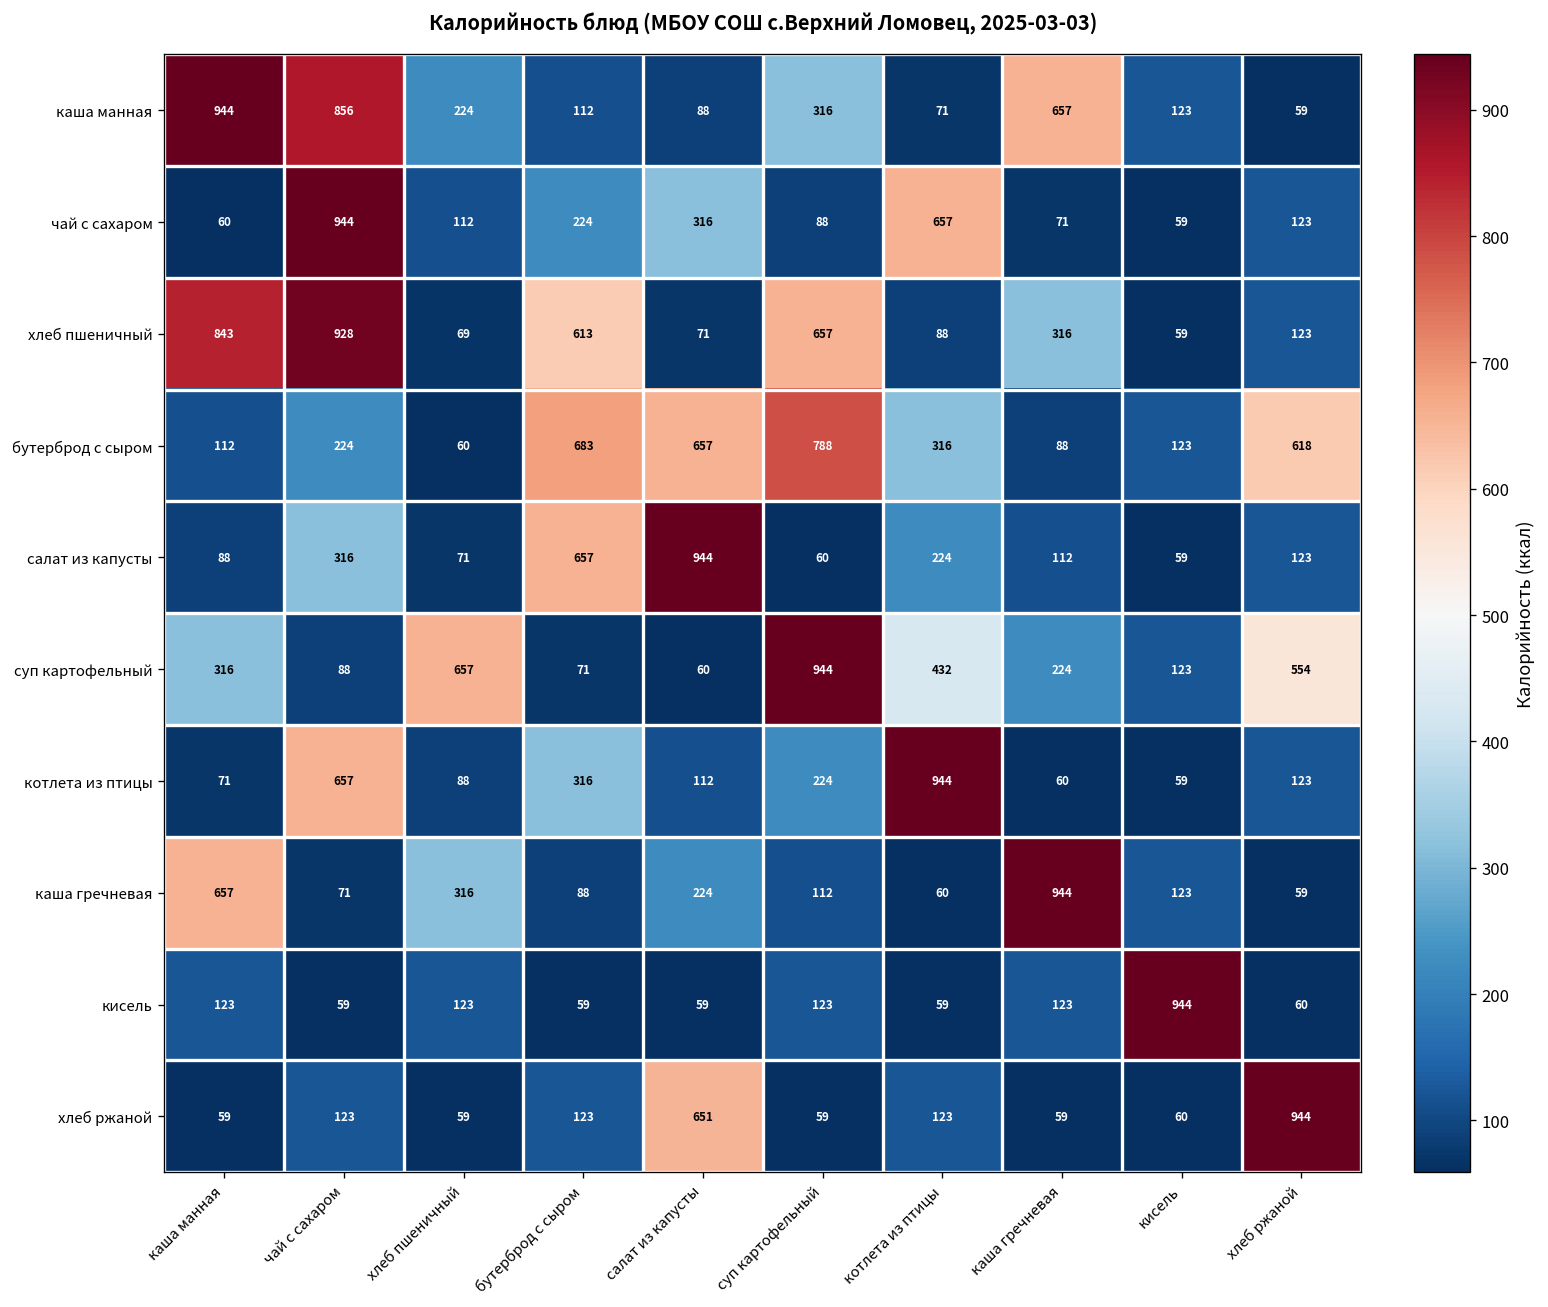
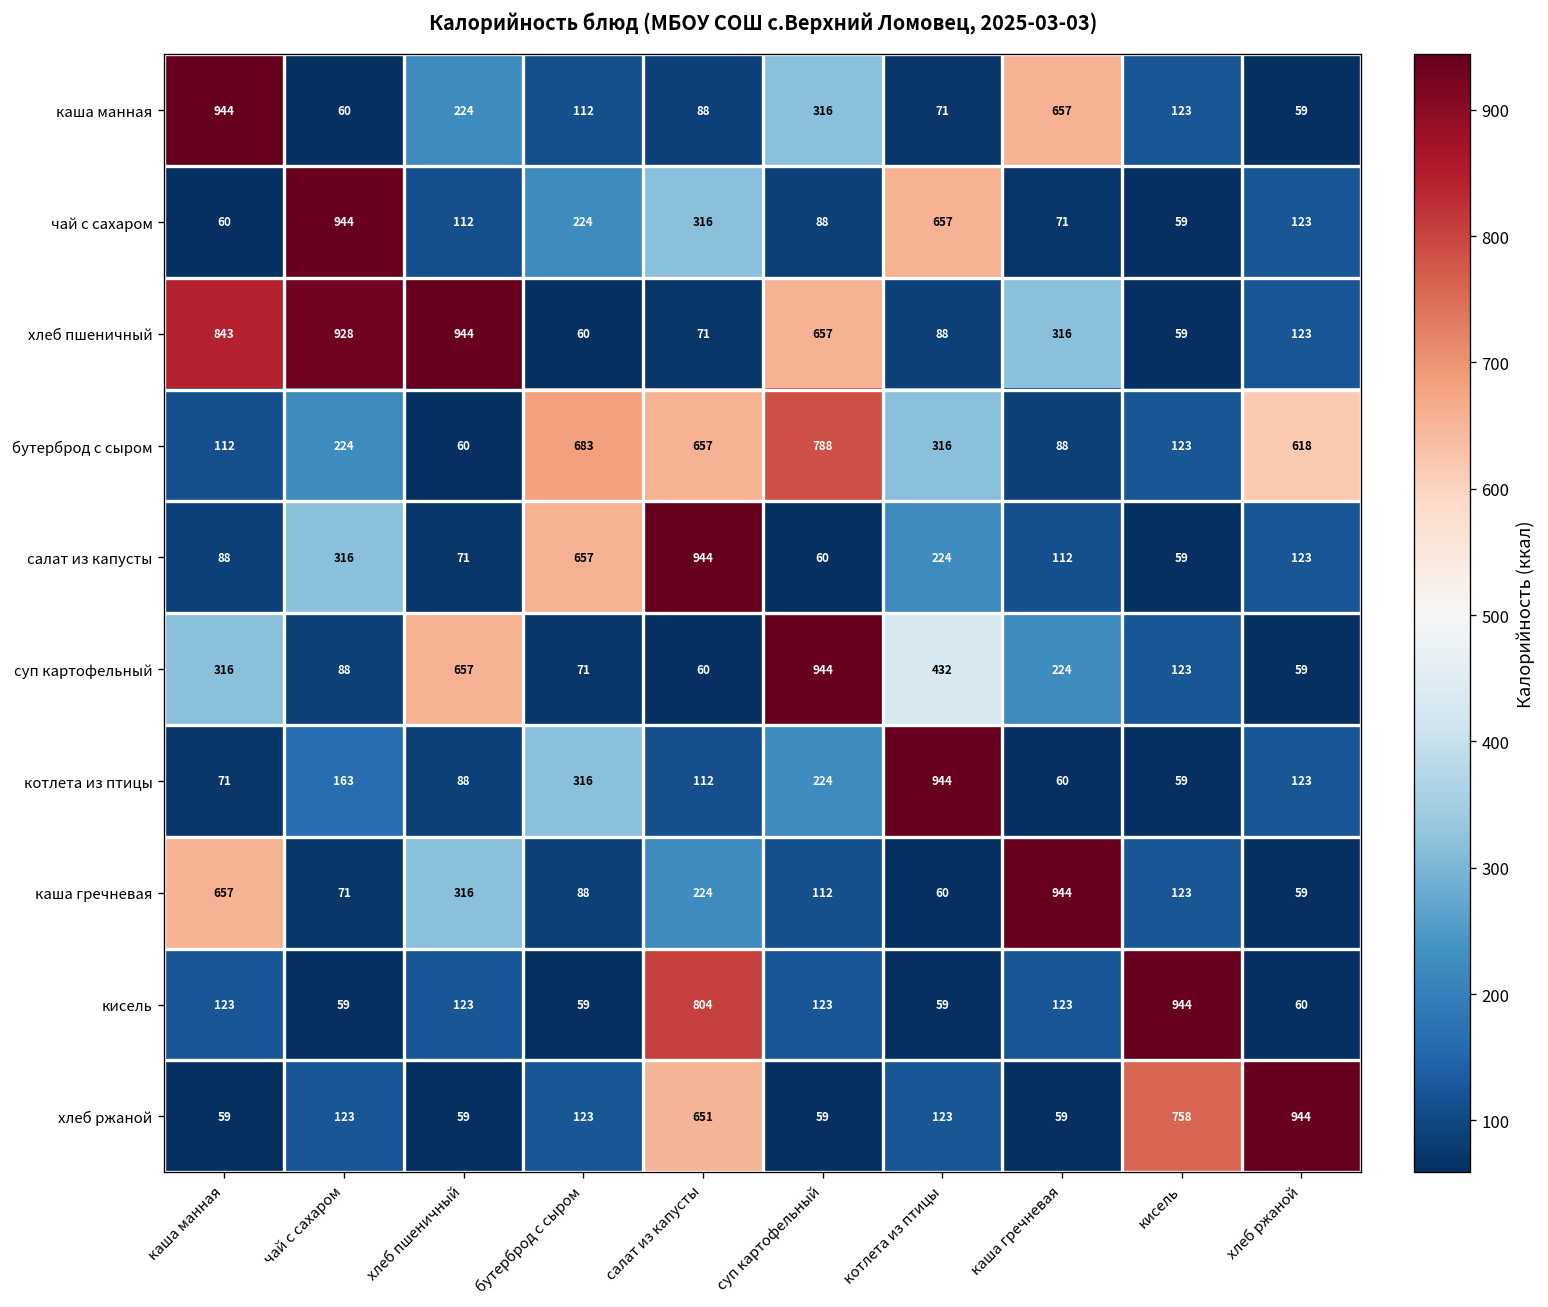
каша манная, чай с сахаром: 856 -> 60
хлеб пшеничный, хлеб пшеничный: 69 -> 944
хлеб пшеничный, бутерброд с сыром: 613 -> 60
суп картофельный, хлеб ржаной: 554 -> 59
котлета из птицы, чай с сахаром: 657 -> 163
кисель, салат из капусты: 59 -> 804
хлеб ржаной, кисель: 60 -> 758
